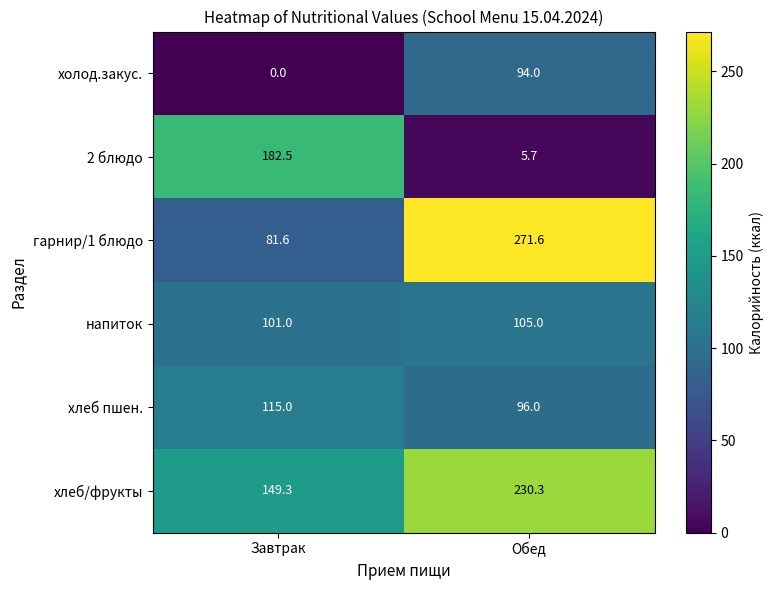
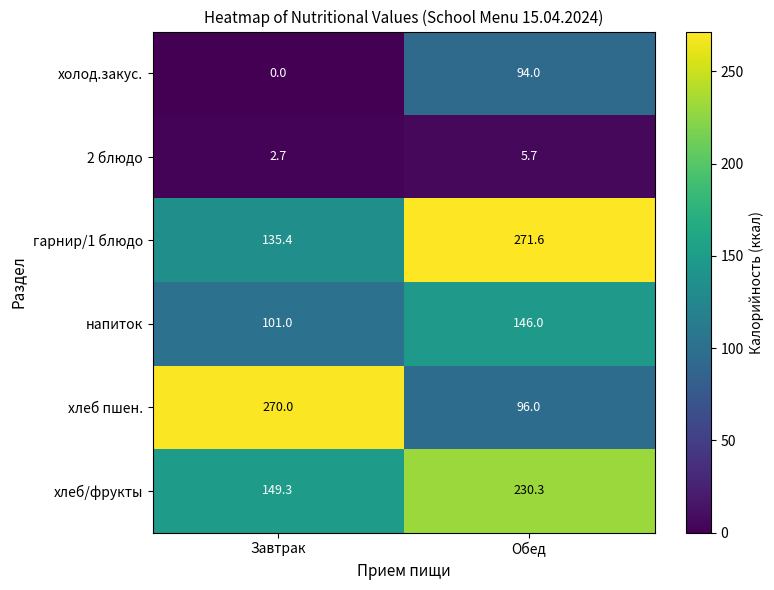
2 блюдо, Завтрак: 182.5 -> 2.7
гарнир/1 блюдо, Завтрак: 81.6 -> 135.4
напиток, Обед: 105.0 -> 146.0
хлеб пшен., Завтрак: 115.0 -> 270.0
